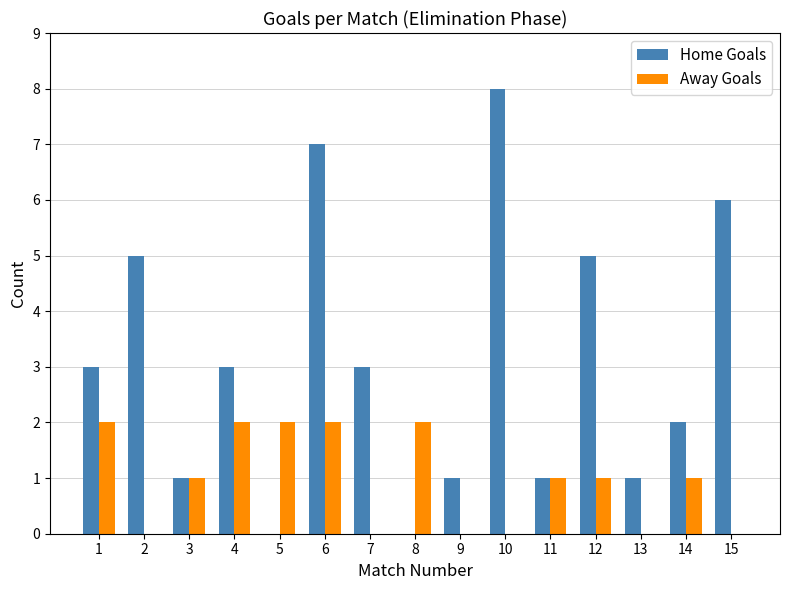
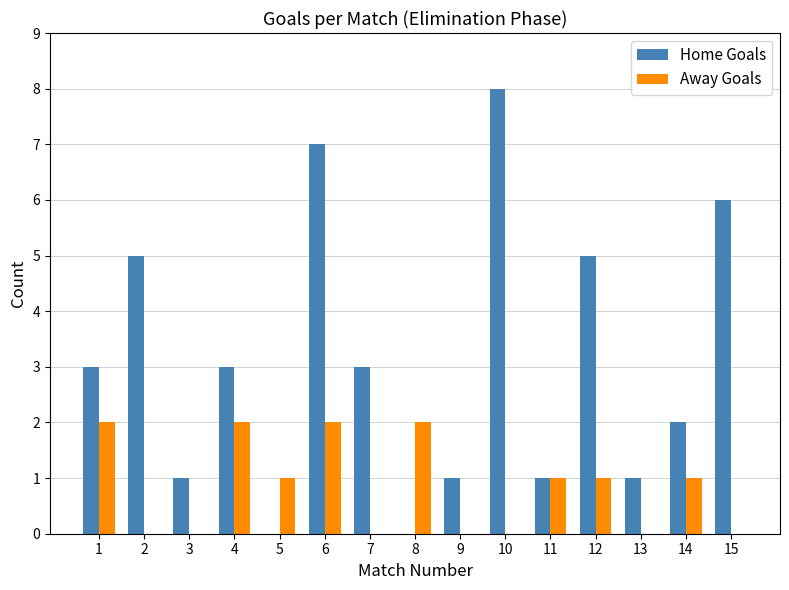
Away Goals, 3: 1 -> 0
Away Goals, 5: 2 -> 1
